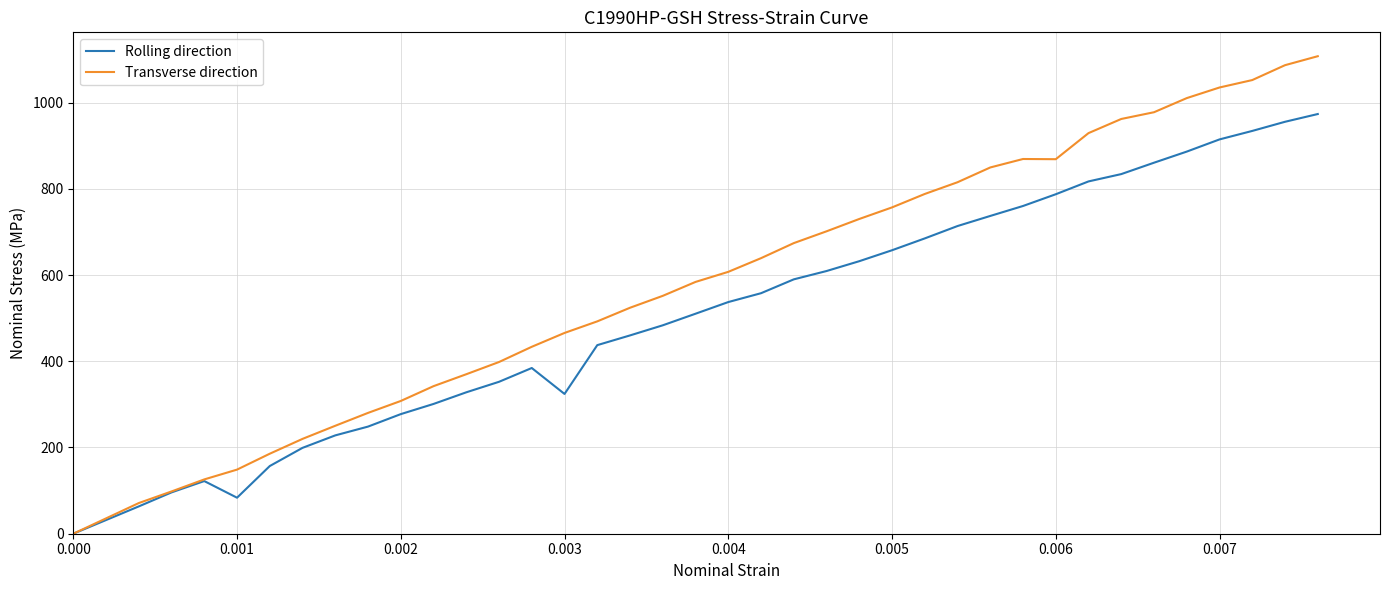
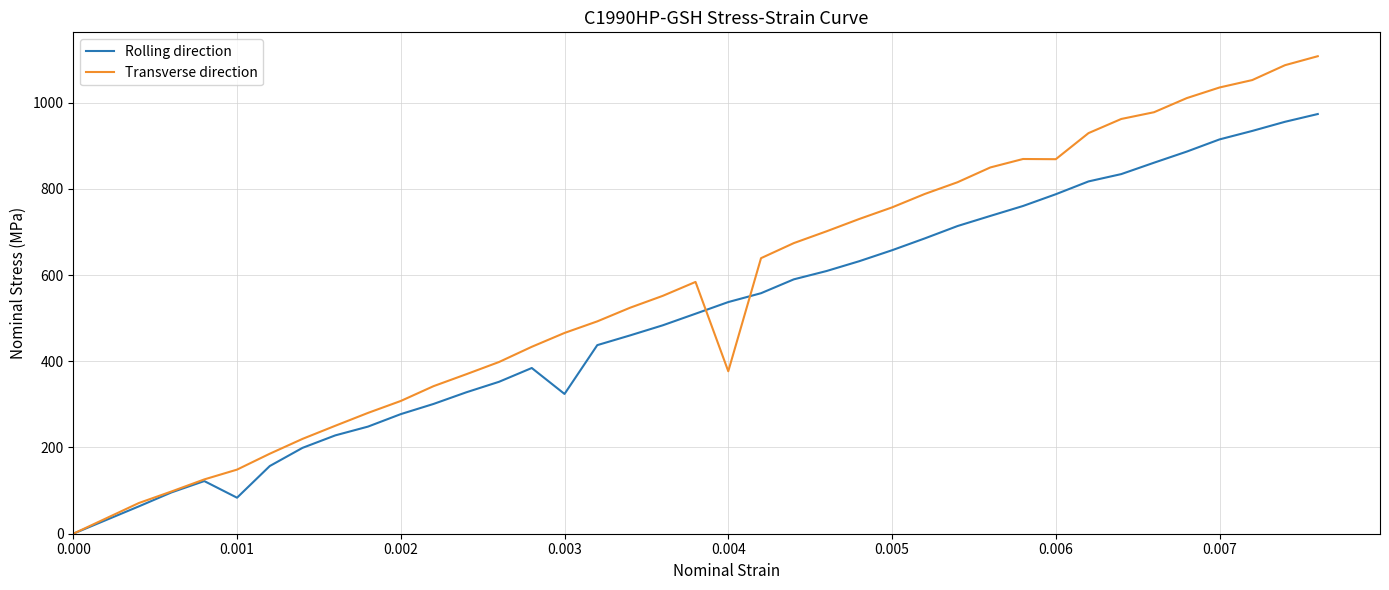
Transverse direction, 0.004: 610 -> 380
